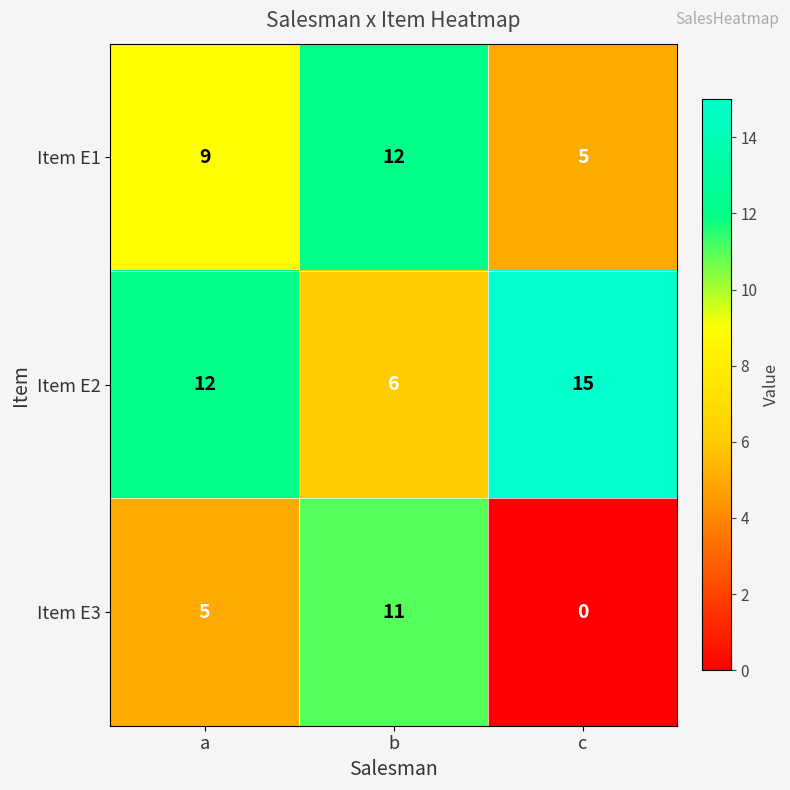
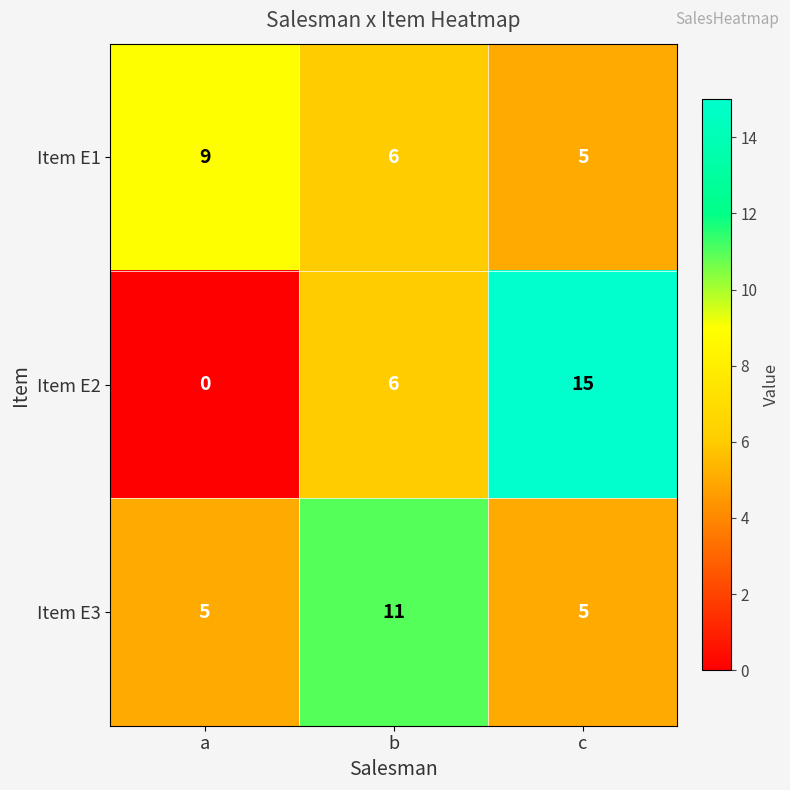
Item E1, b: 12 -> 6
Item E2, a: 12 -> 0
Item E3, c: 0 -> 5
